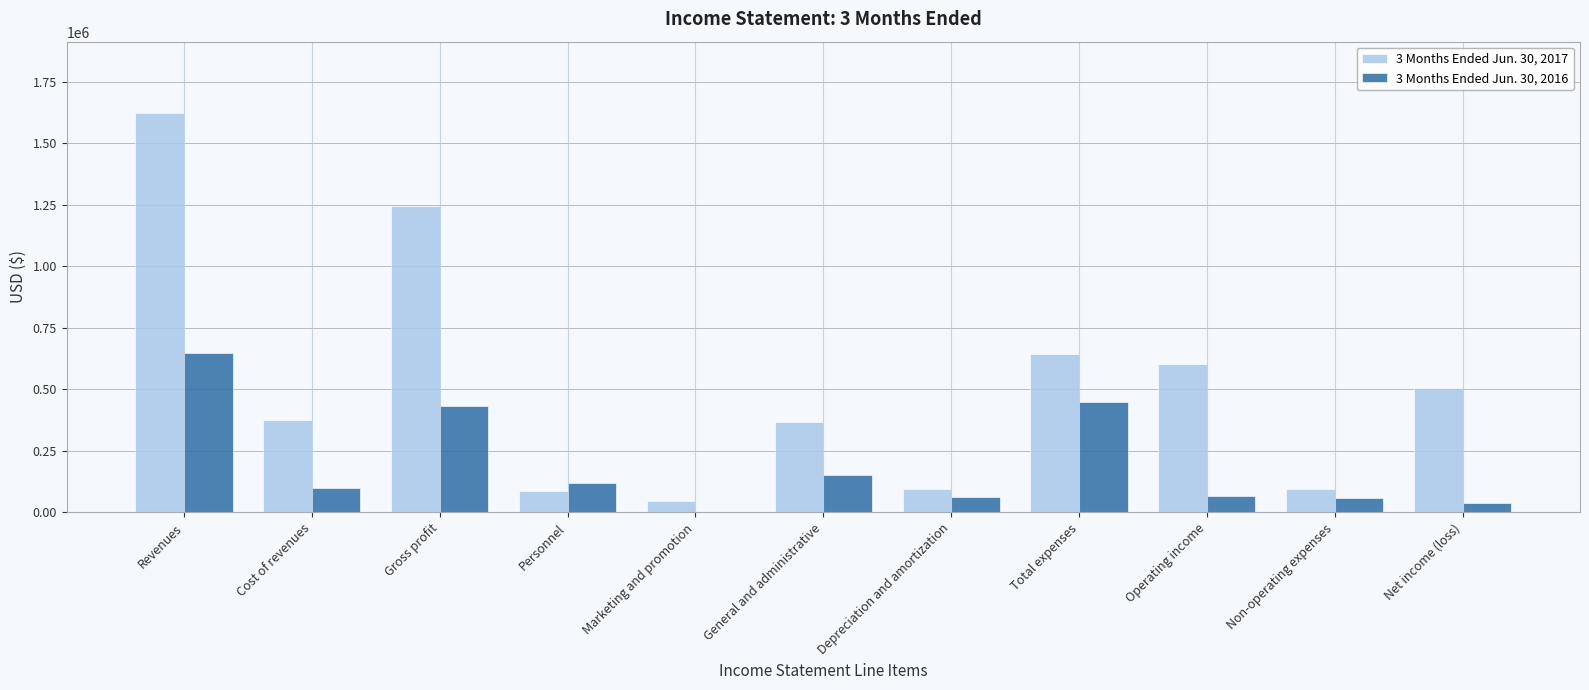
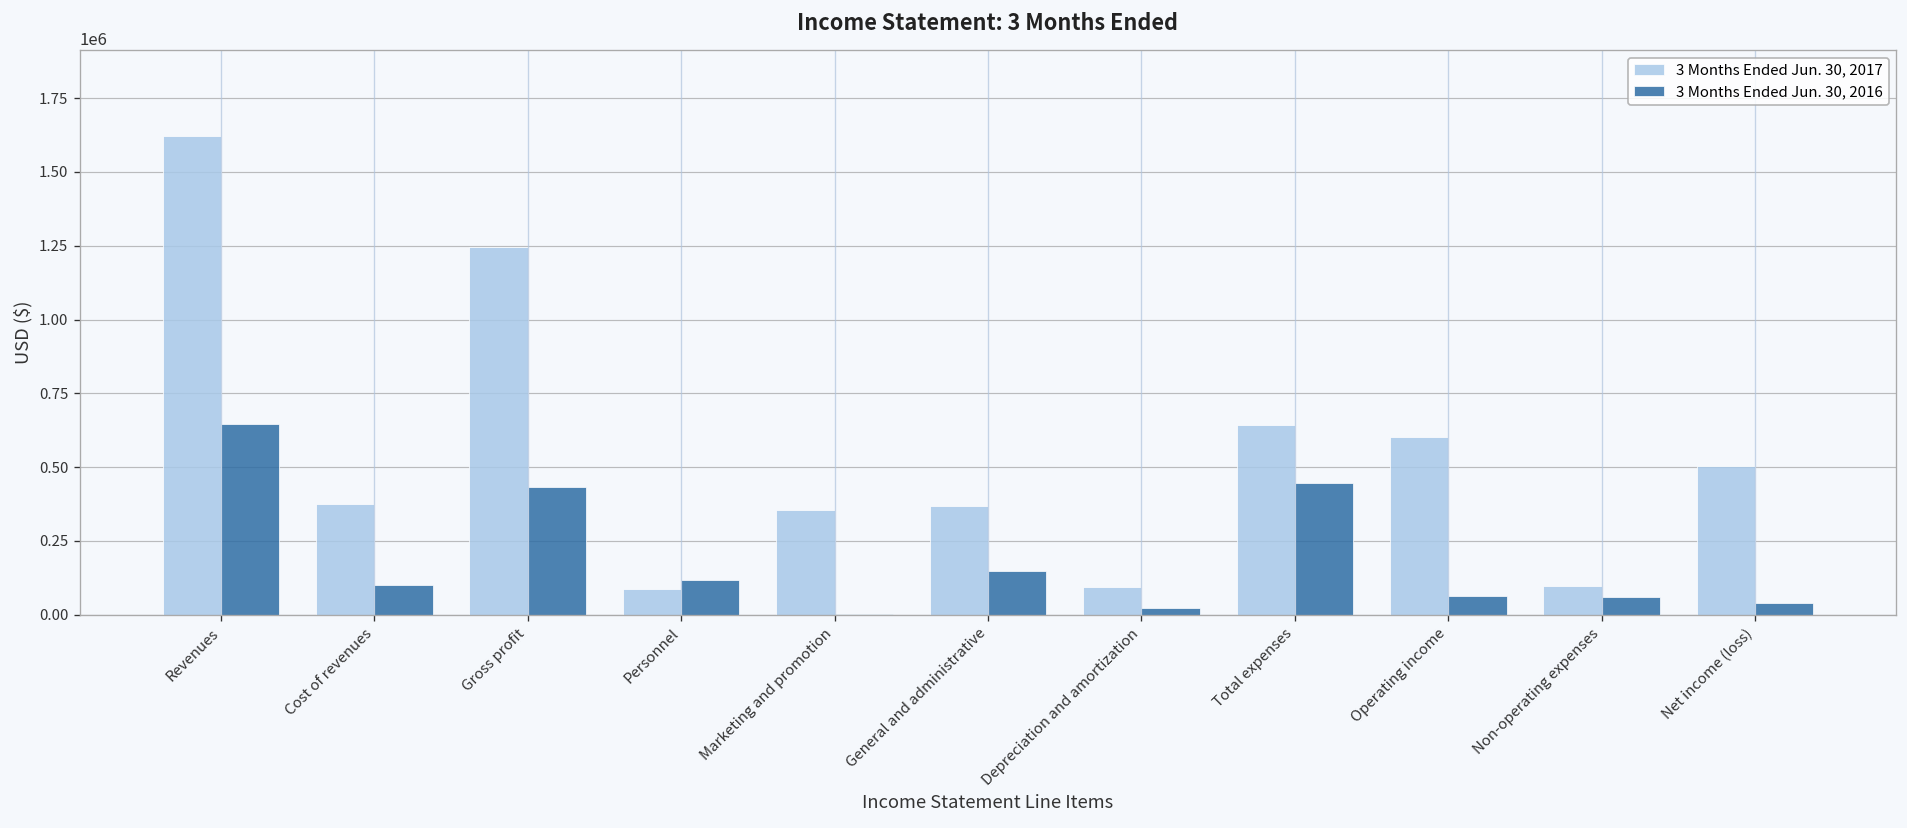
3 Months Ended Jun. 30, 2017, Marketing and promotion: 50000 -> 350000
3 Months Ended Jun. 30, 2016, Depreciation and amortization: 60000 -> 20000
